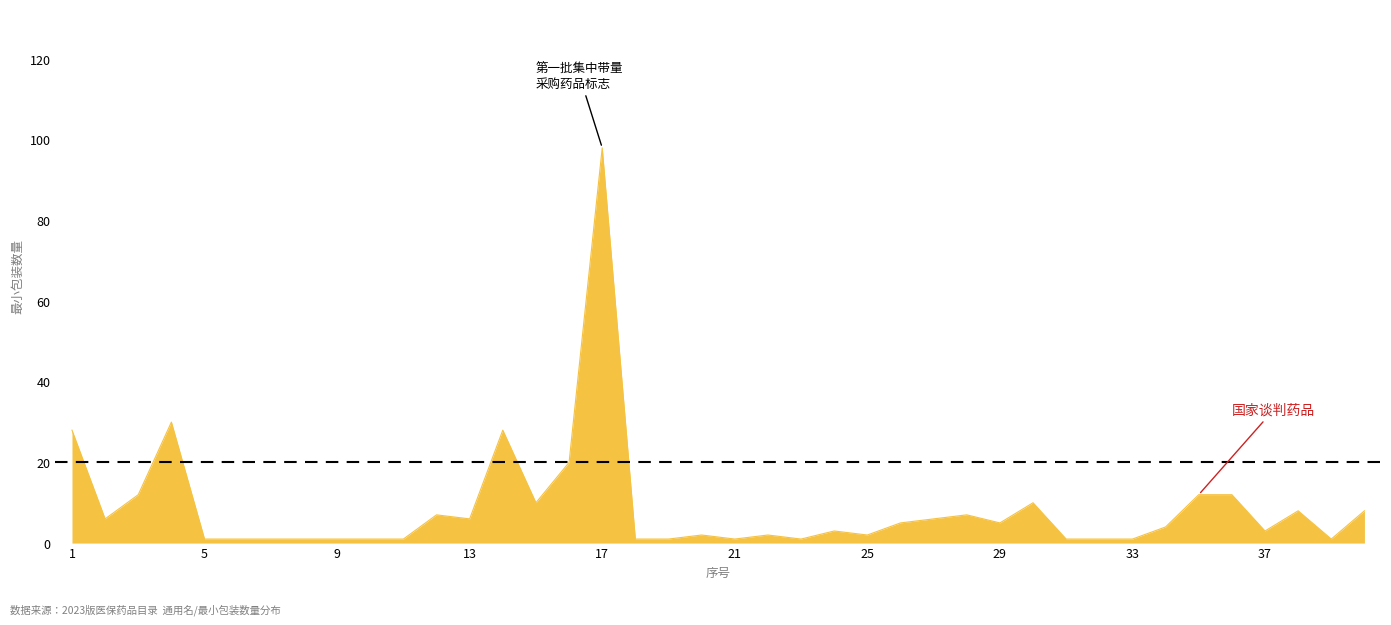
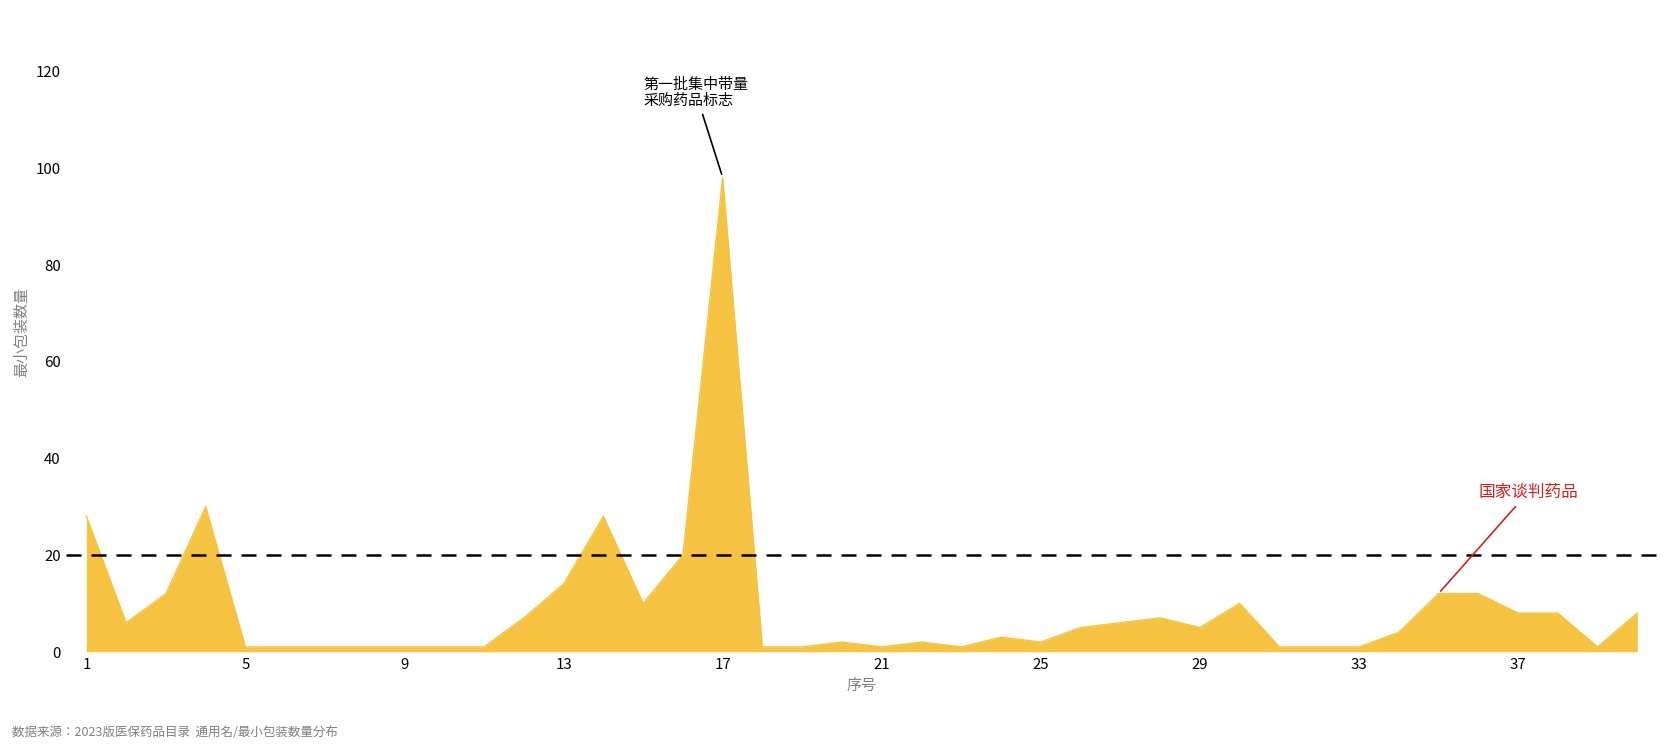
13: 6 -> 14
37: 3 -> 8
